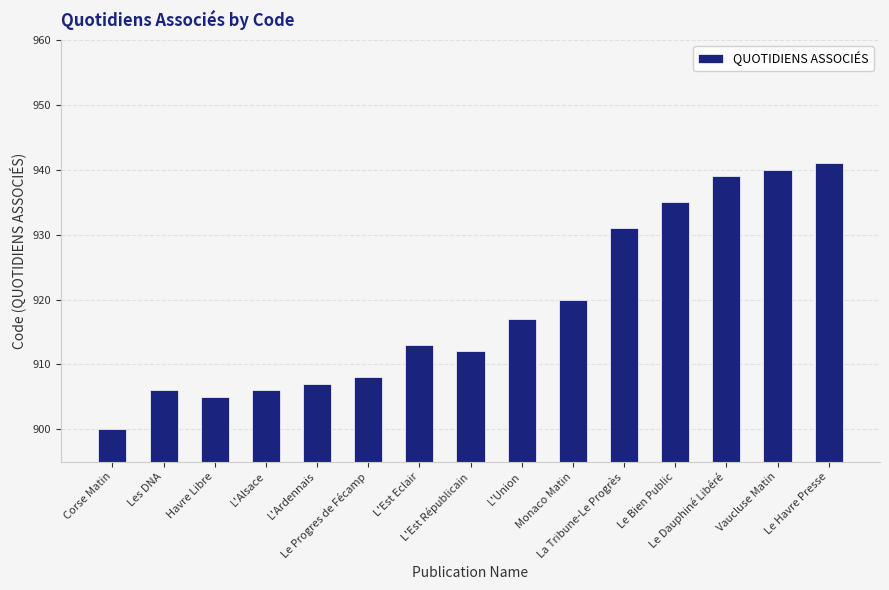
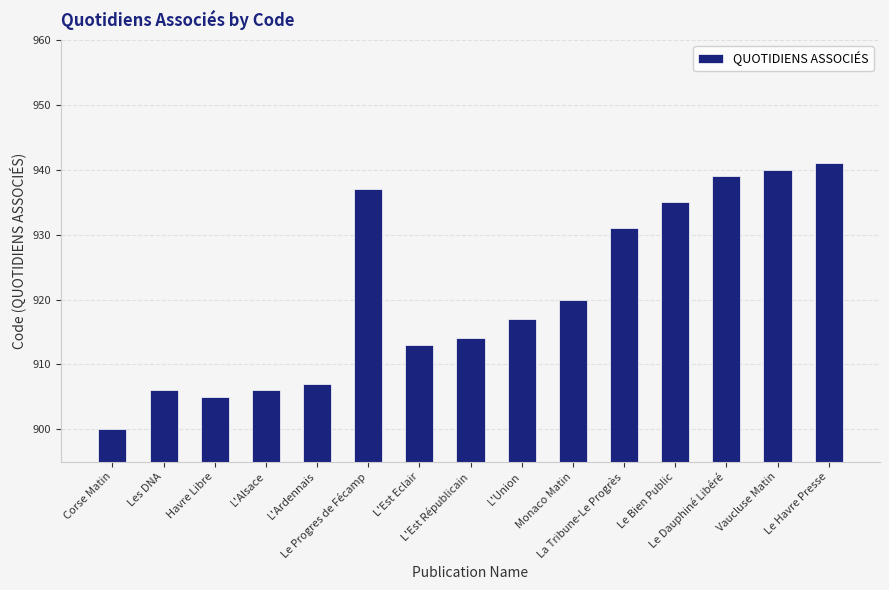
Le Progres de Fécamp: 908 -> 937
L'Est Républicain: 912 -> 914
